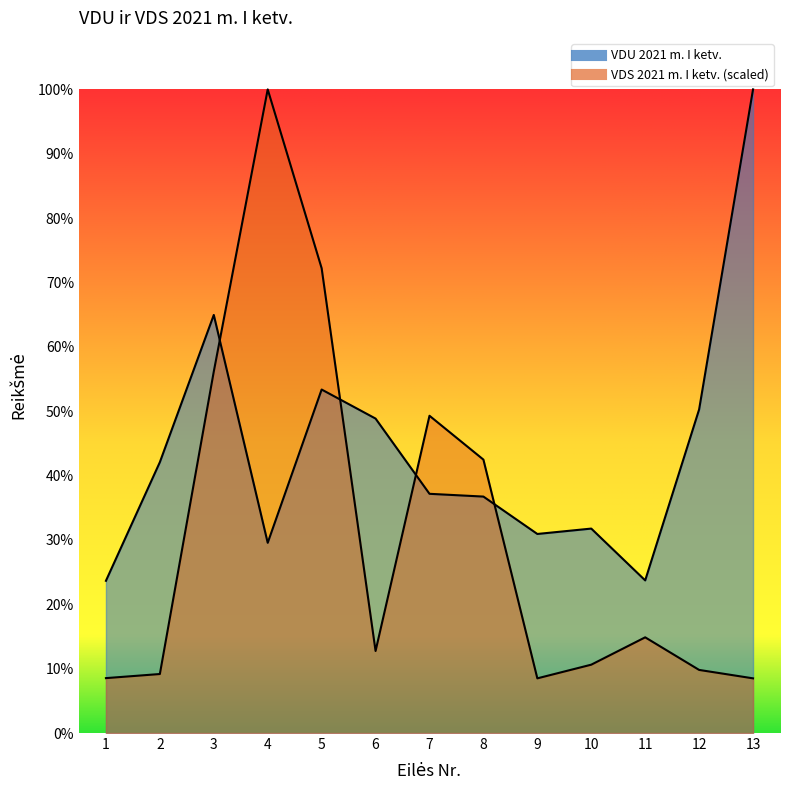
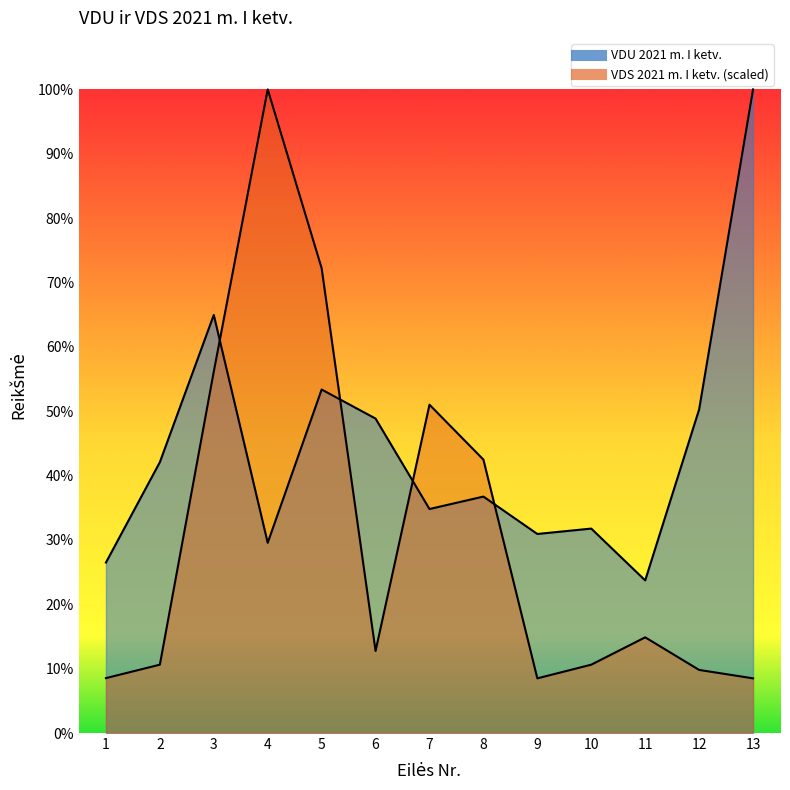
VDU 2021 m. I ketv., 1: 24% -> 26%
VDS 2021 m. I ketv. (scaled), 2: 9% -> 11%
VDU 2021 m. I ketv., 7: 37% -> 35%
VDS 2021 m. I ketv. (scaled), 7: 49% -> 51%
